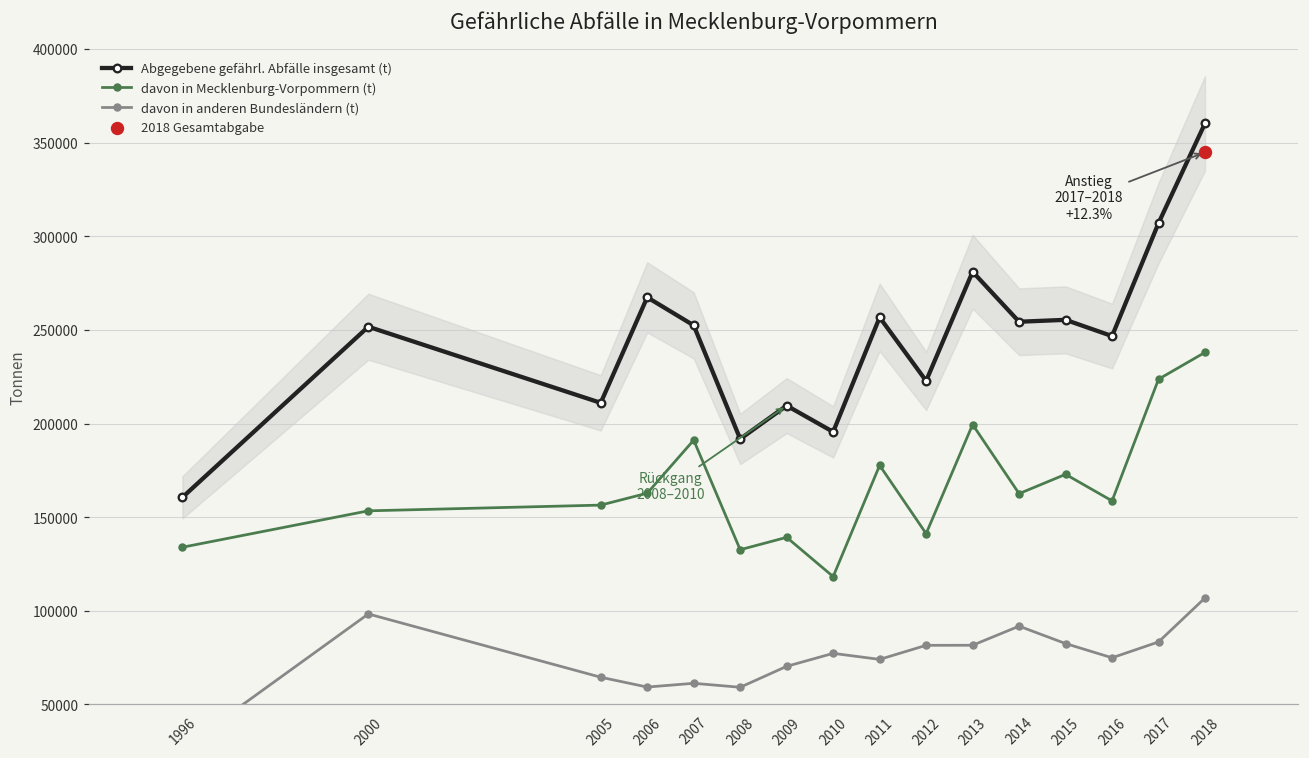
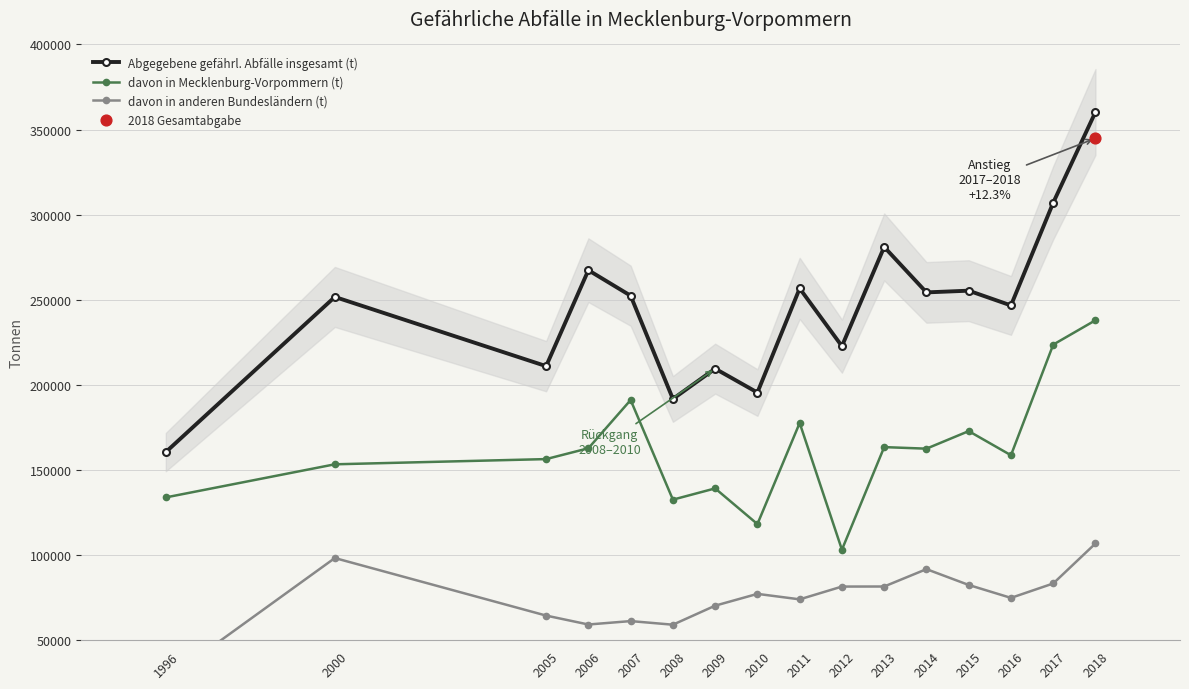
davon in Mecklenburg-Vorpommern (t), 2012: 141000 -> 103000
davon in Mecklenburg-Vorpommern (t), 2013: 199000 -> 163000
